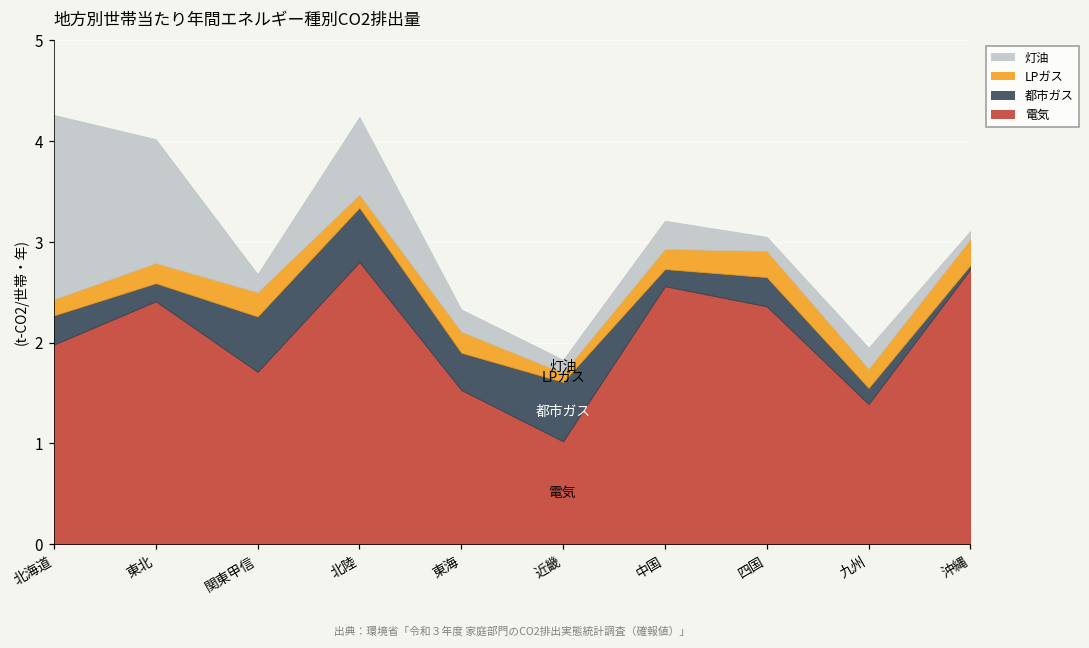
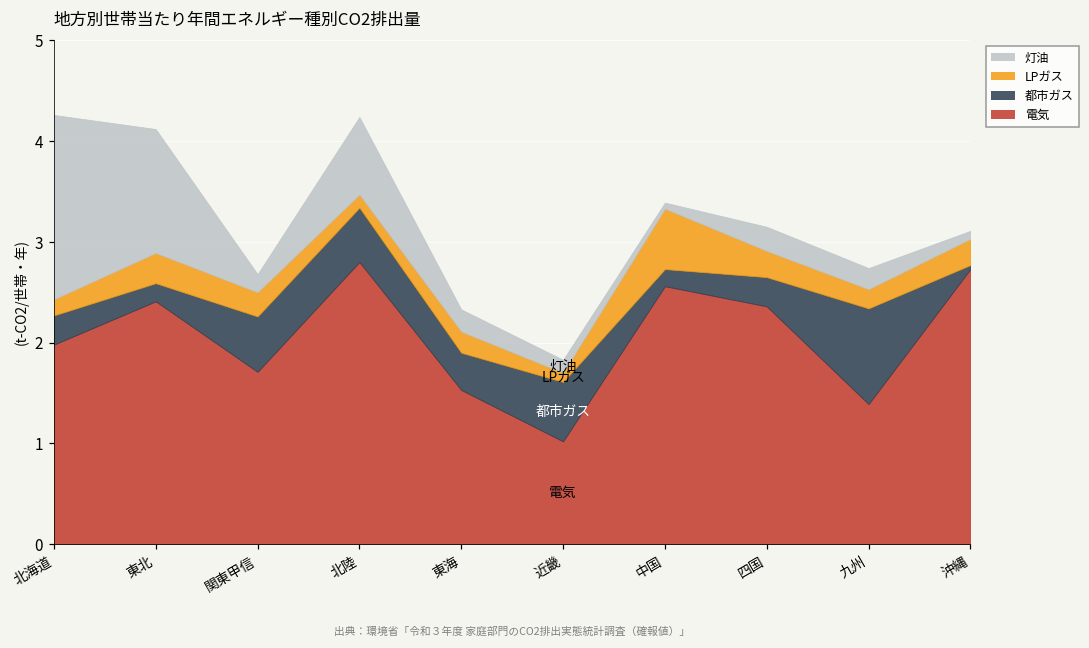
LPガス, 東北: 0.2 -> 0.3
LPガス, 中国: 0.2 -> 0.6
灯油, 中国: 0.3 -> 0.1
灯油, 四国: 0.1 -> 0.2
都市ガス, 九州: 0.2 -> 1.0
